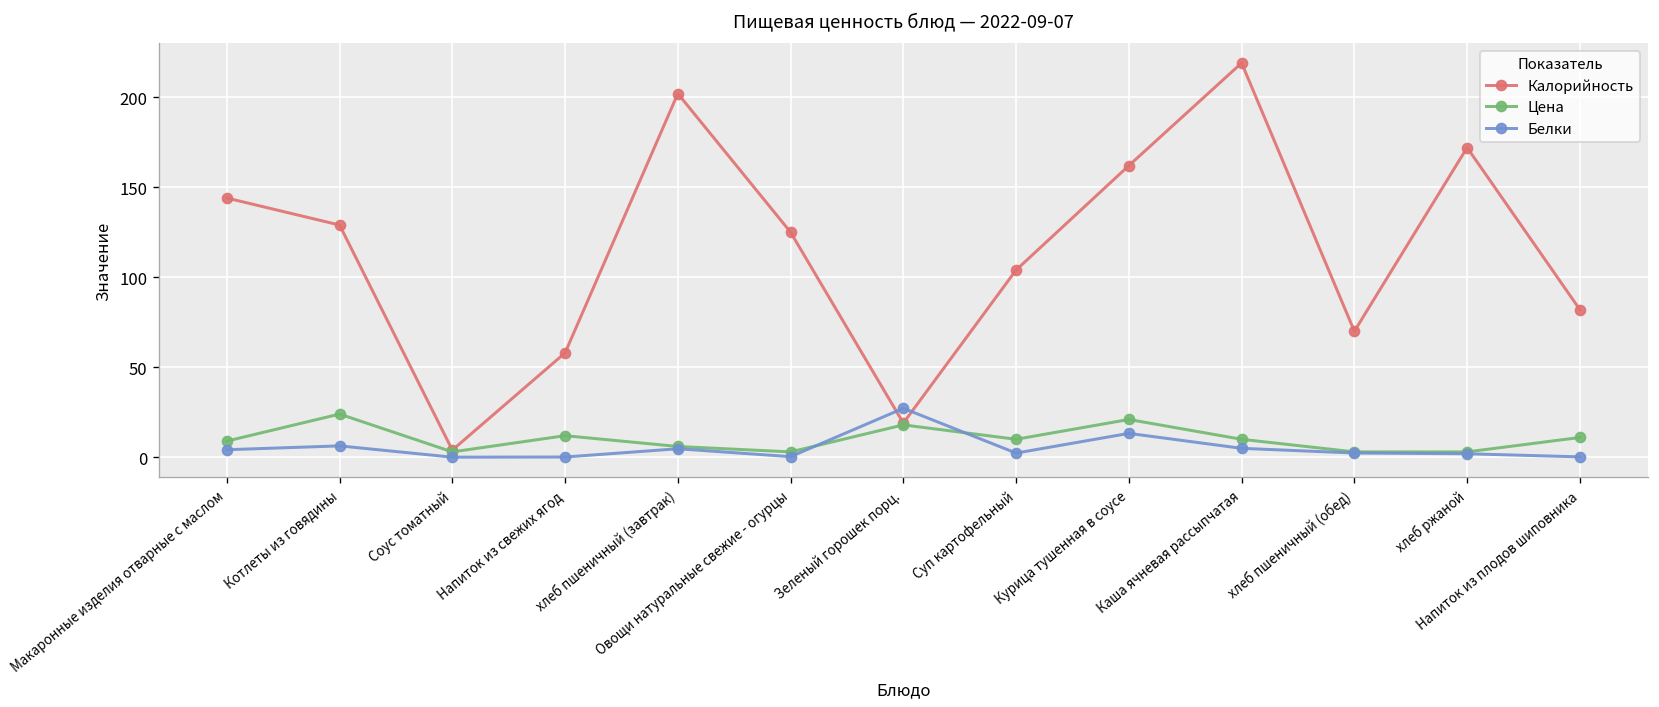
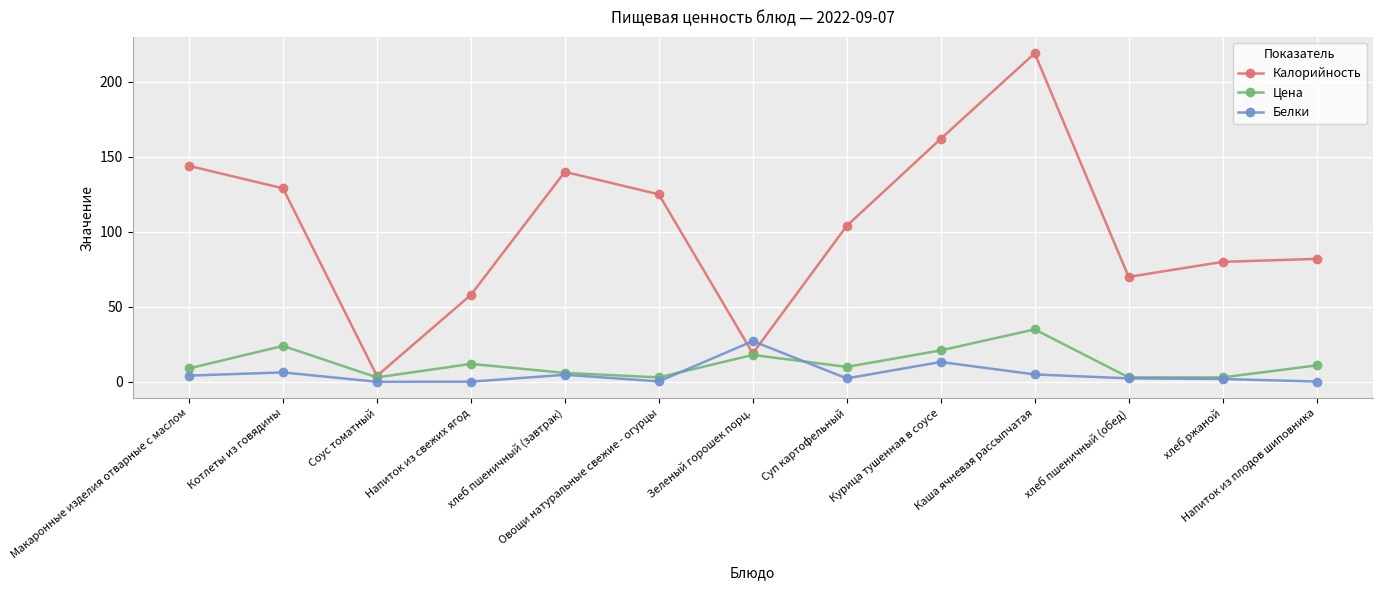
Калорийность, хлеб пшеничный (завтрак): 202 -> 140
Цена, Каша ячневая рассыпчатая: 10 -> 35
Калорийность, хлеб ржаной: 172 -> 80
